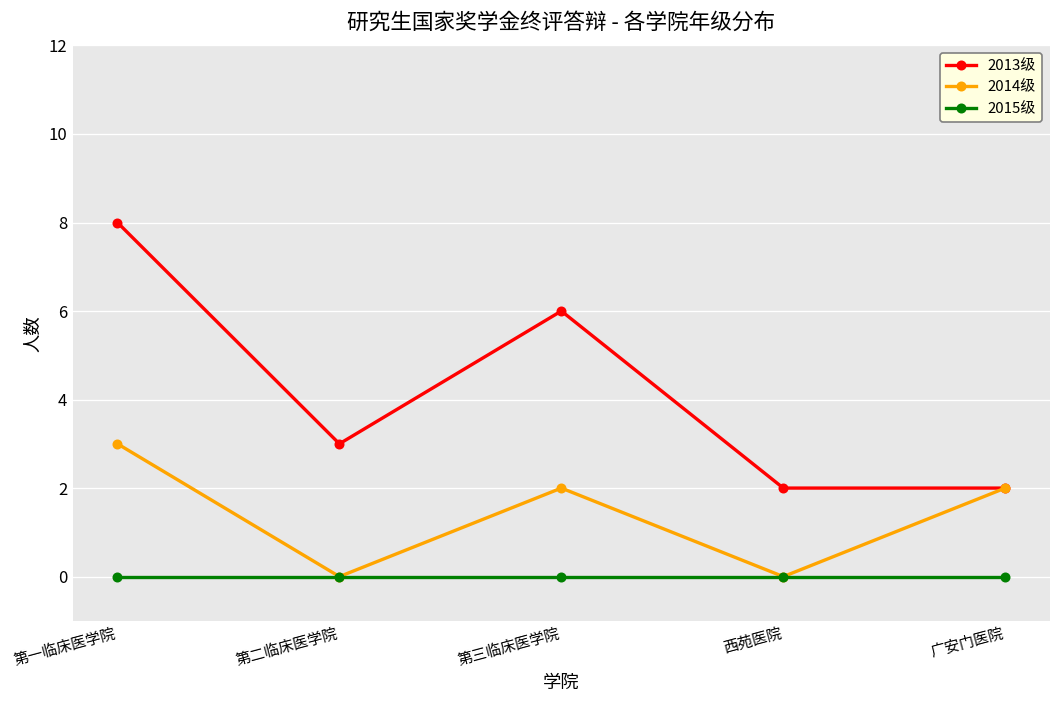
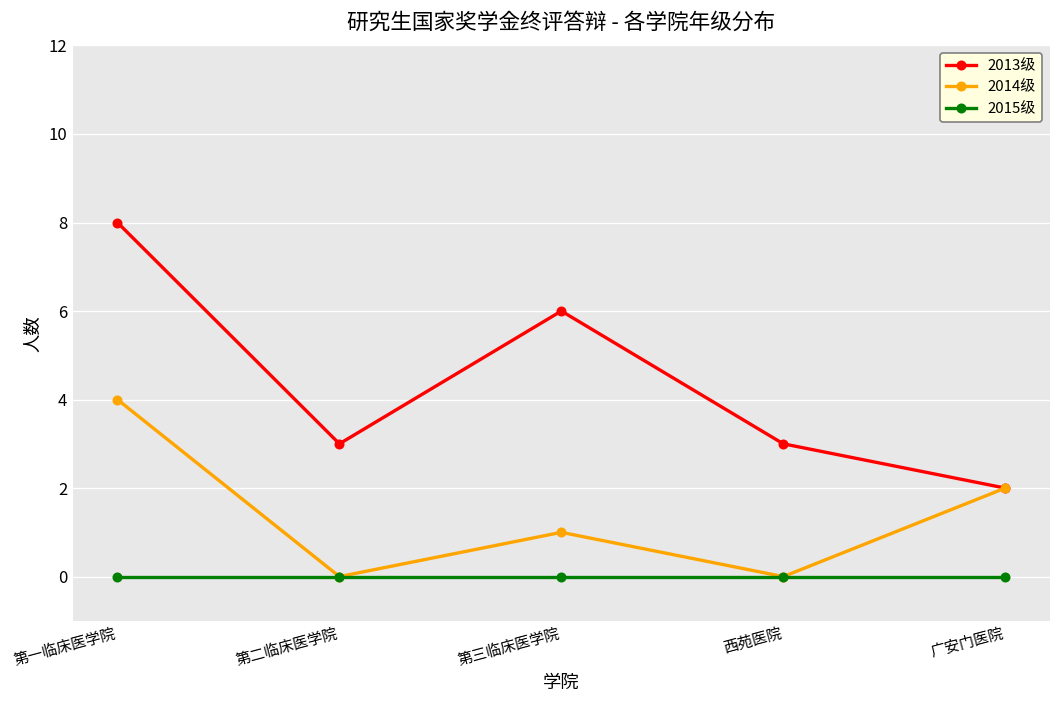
2014级, 第一临床医学院: 3 -> 4
2014级, 第三临床医学院: 2 -> 1
2013级, 西苑医院: 2 -> 3
